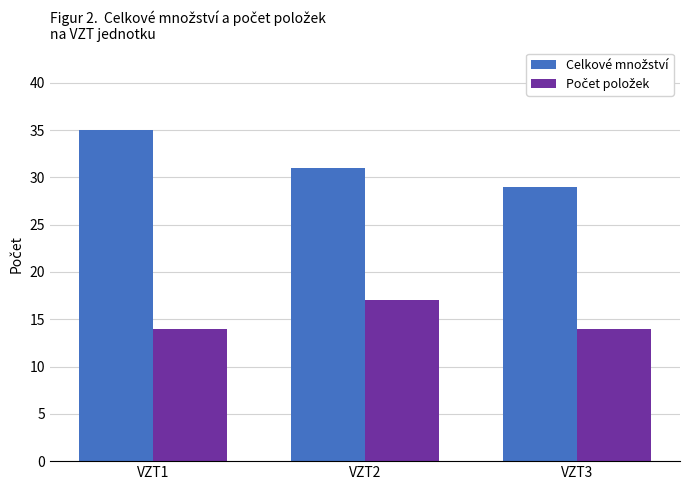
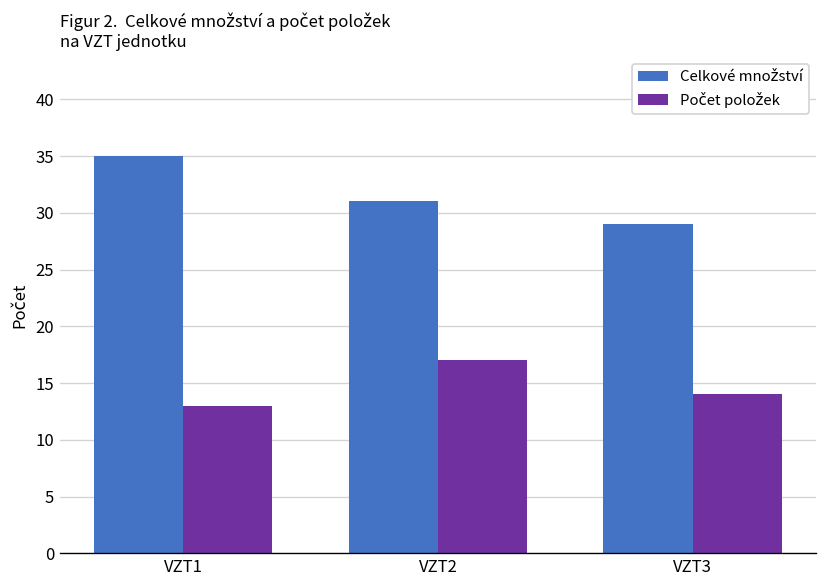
Počet položek, VZT1: 14 -> 13
